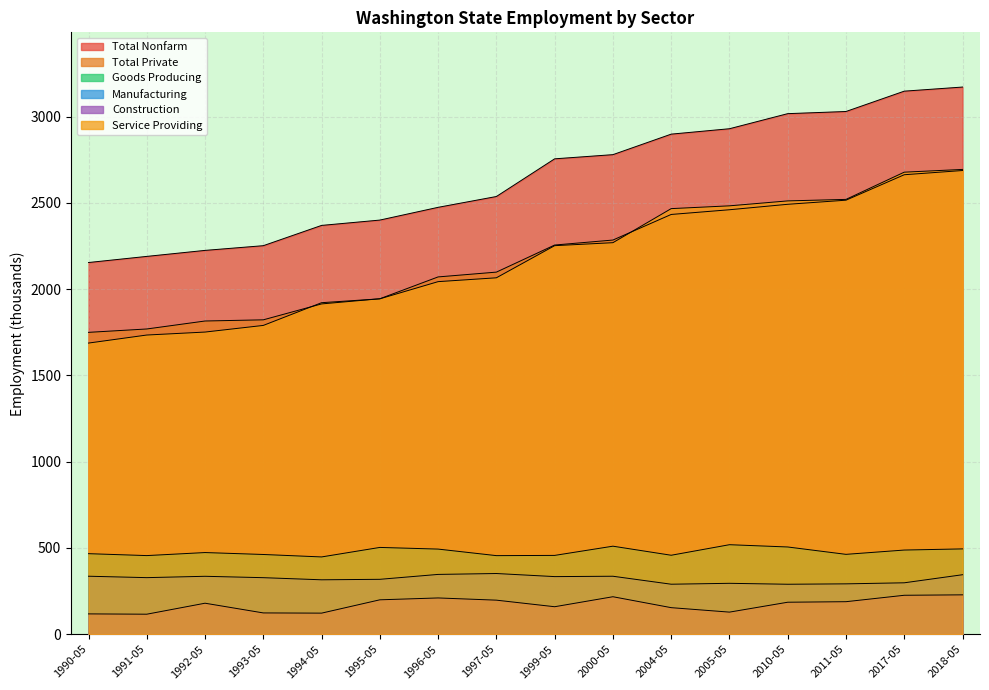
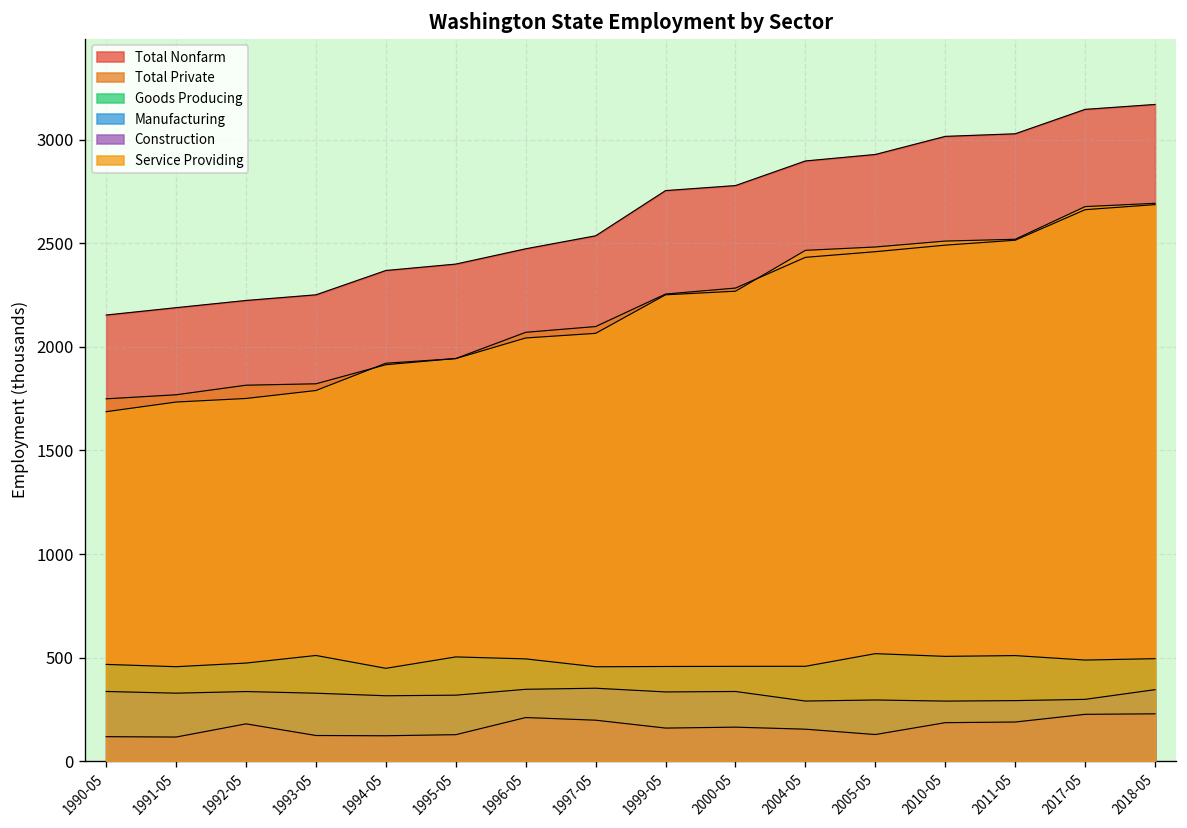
Goods Producing, 1993-05: 460 -> 510
Construction, 1995-05: 200 -> 130
Goods Producing, 2000-05: 510 -> 460
Construction, 2000-05: 220 -> 160
Goods Producing, 2011-05: 460 -> 510
